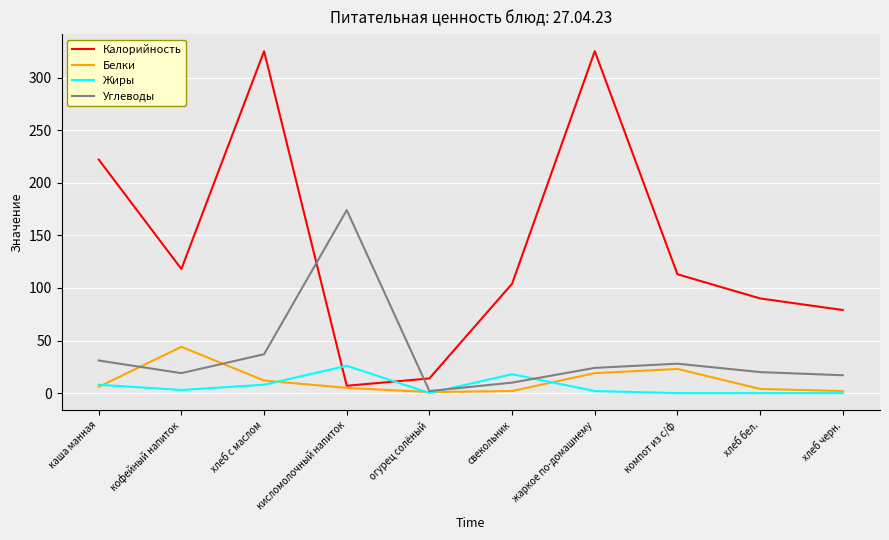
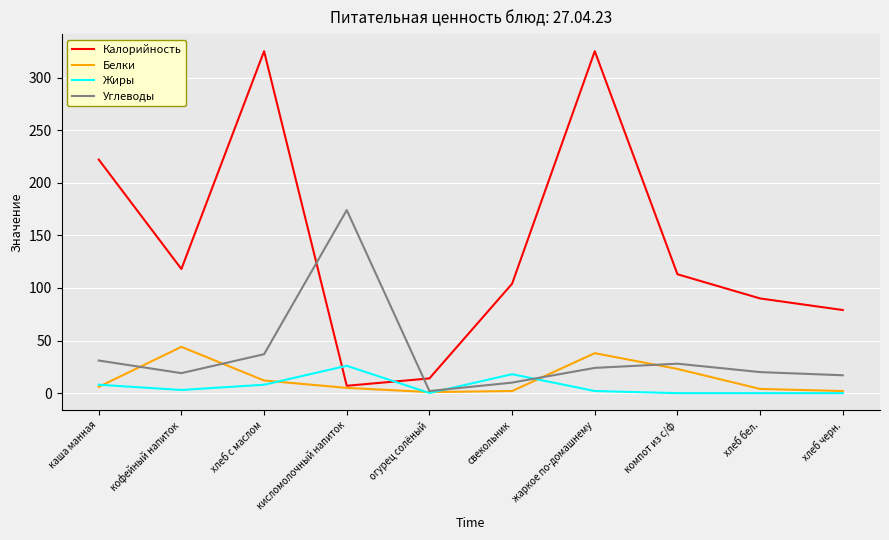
Белки, жаркое по-домашнему: 19 -> 38
